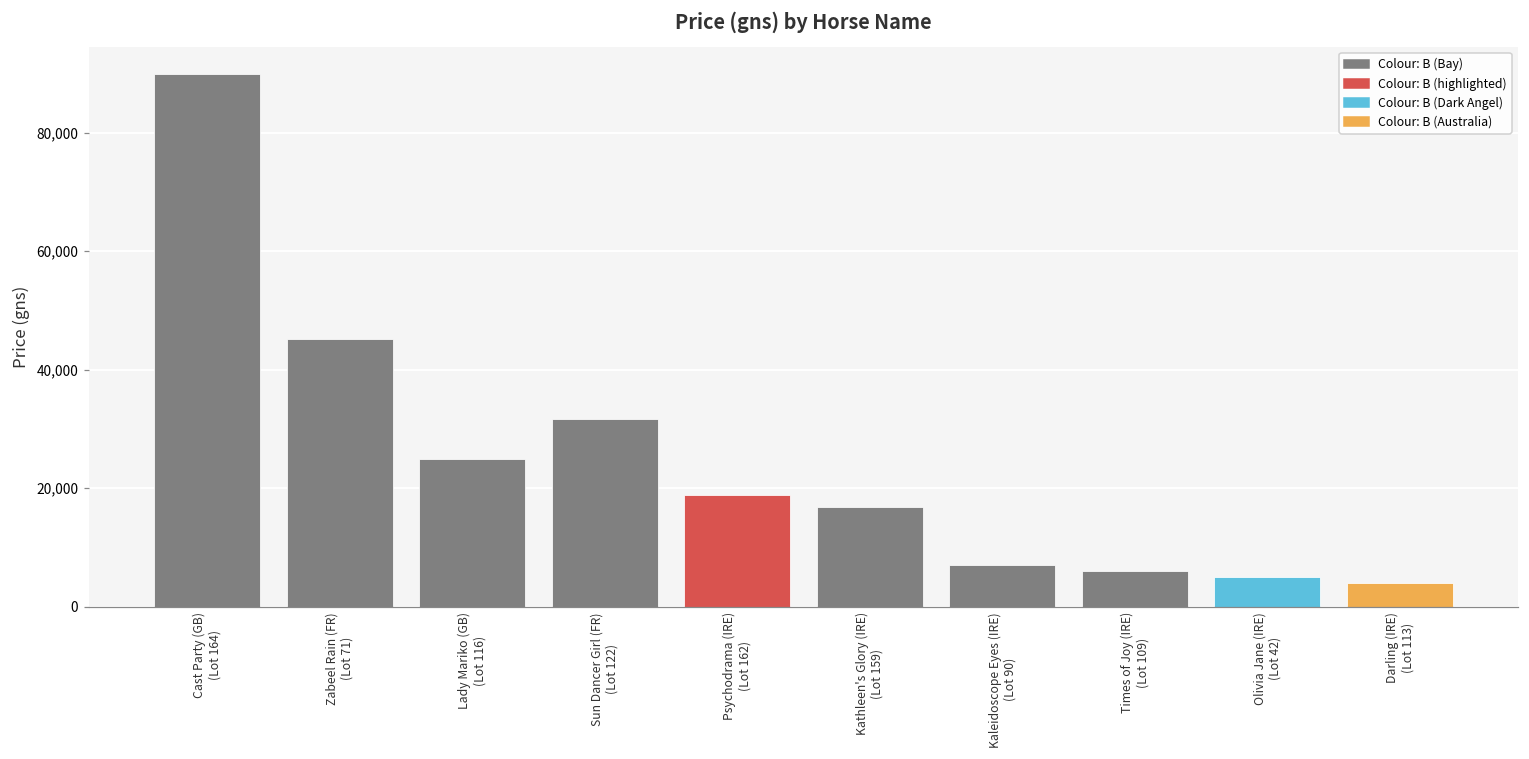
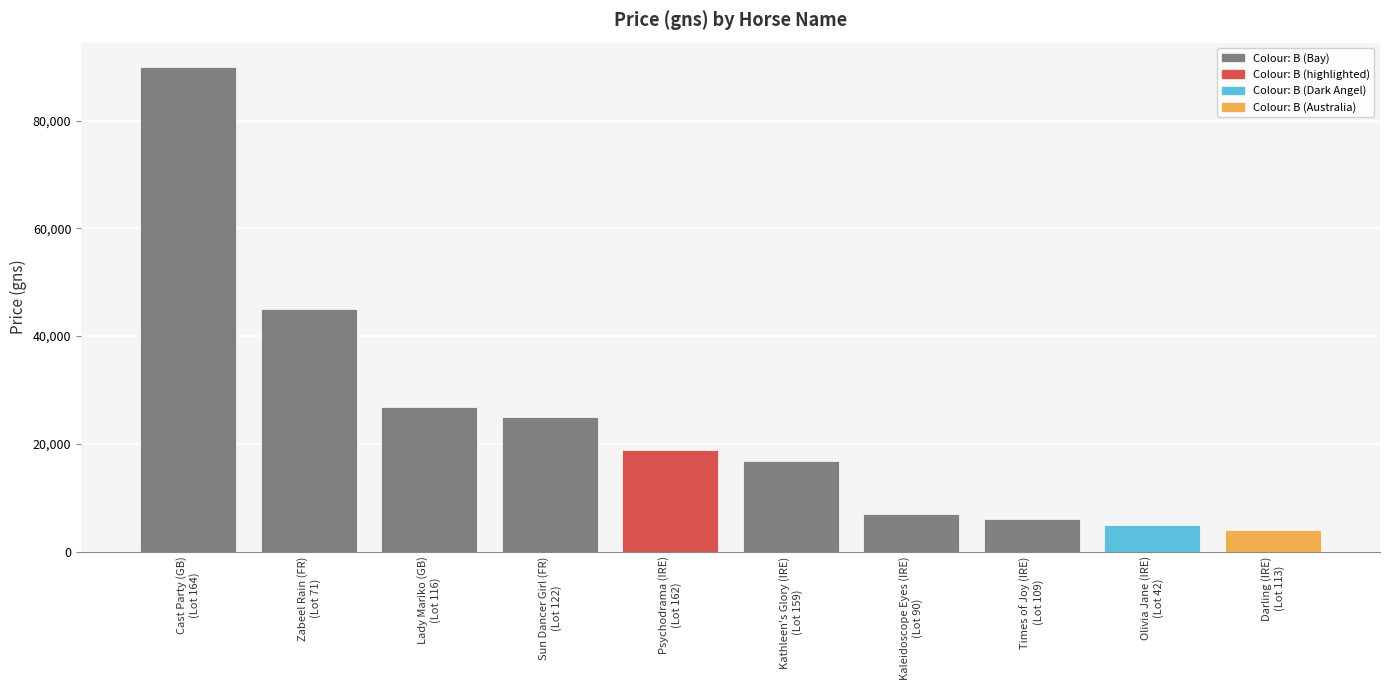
Lady Mariko (GB) (Lot 116): 25,000 -> 27,000
Sun Dancer Girl (FR) (Lot 122): 32,000 -> 25,000
